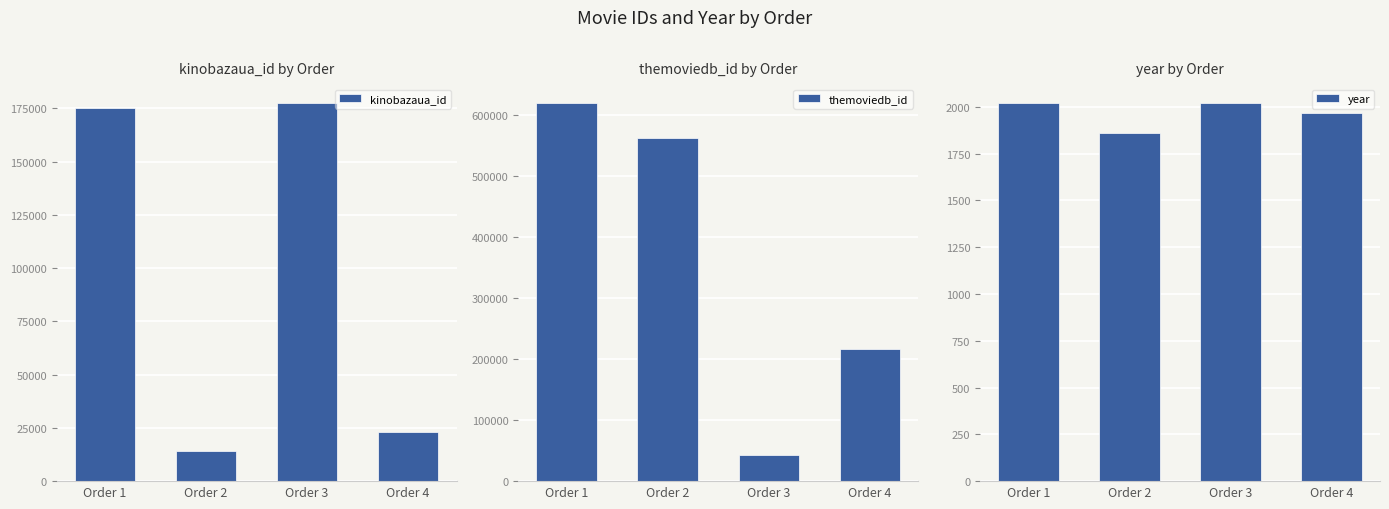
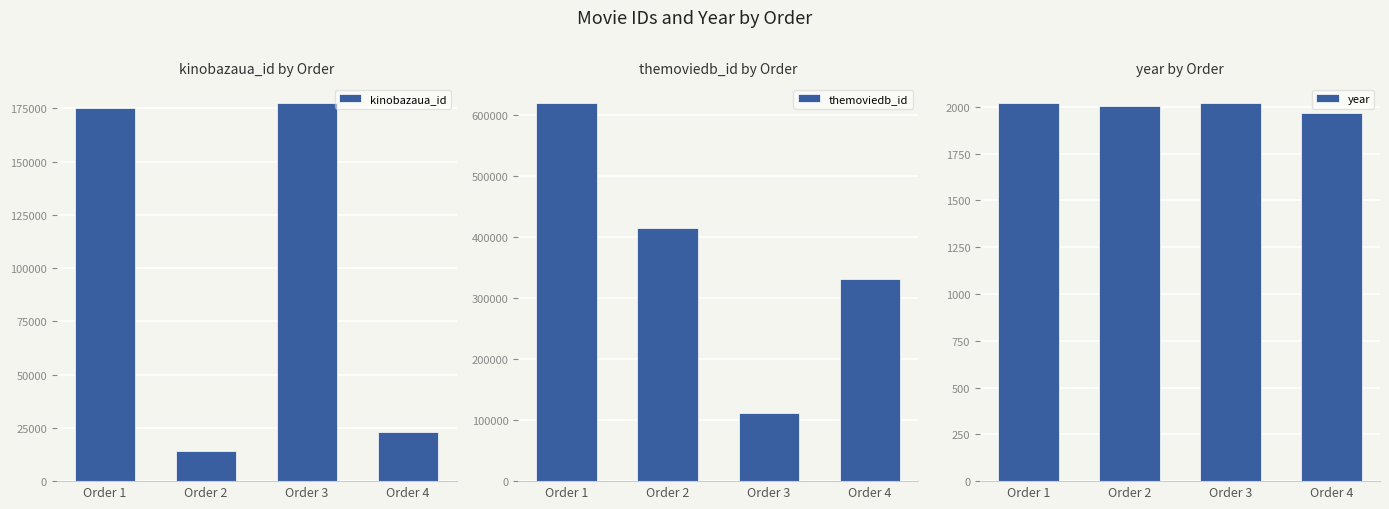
themoviedb_id by Order, Order 2: 560000 -> 420000
themoviedb_id by Order, Order 3: 40000 -> 110000
themoviedb_id by Order, Order 4: 220000 -> 330000
year by Order, Order 2: 1860 -> 2000
